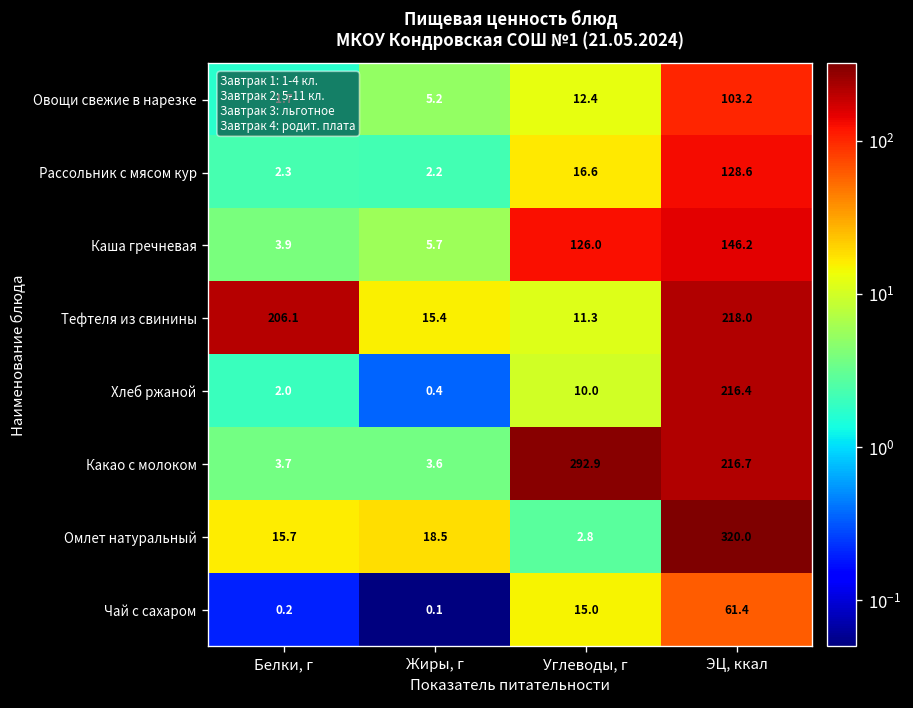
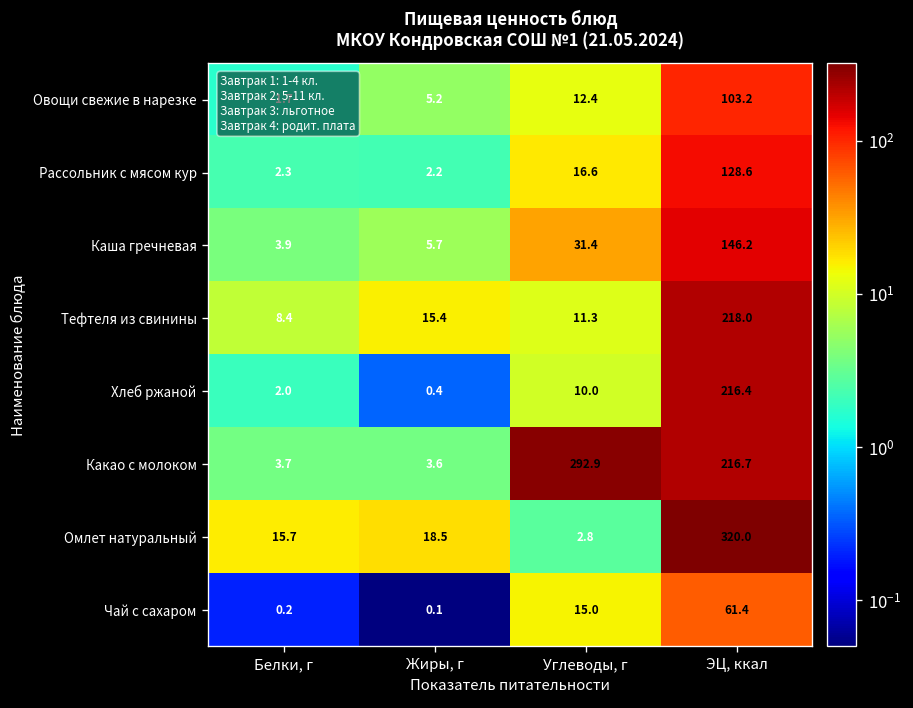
Каша гречневая, Углеводы, г: 126.0 -> 31.4
Тефтеля из свинины, Белки, г: 206.1 -> 8.4
